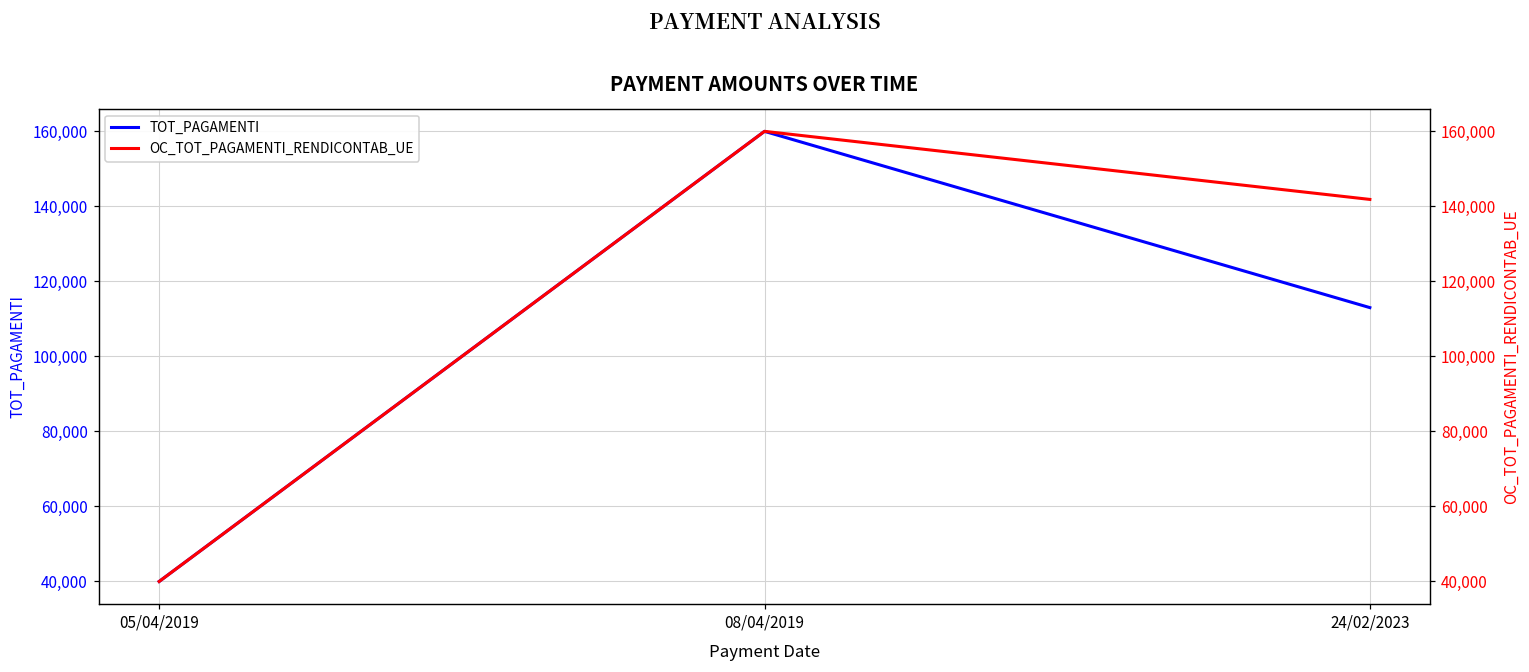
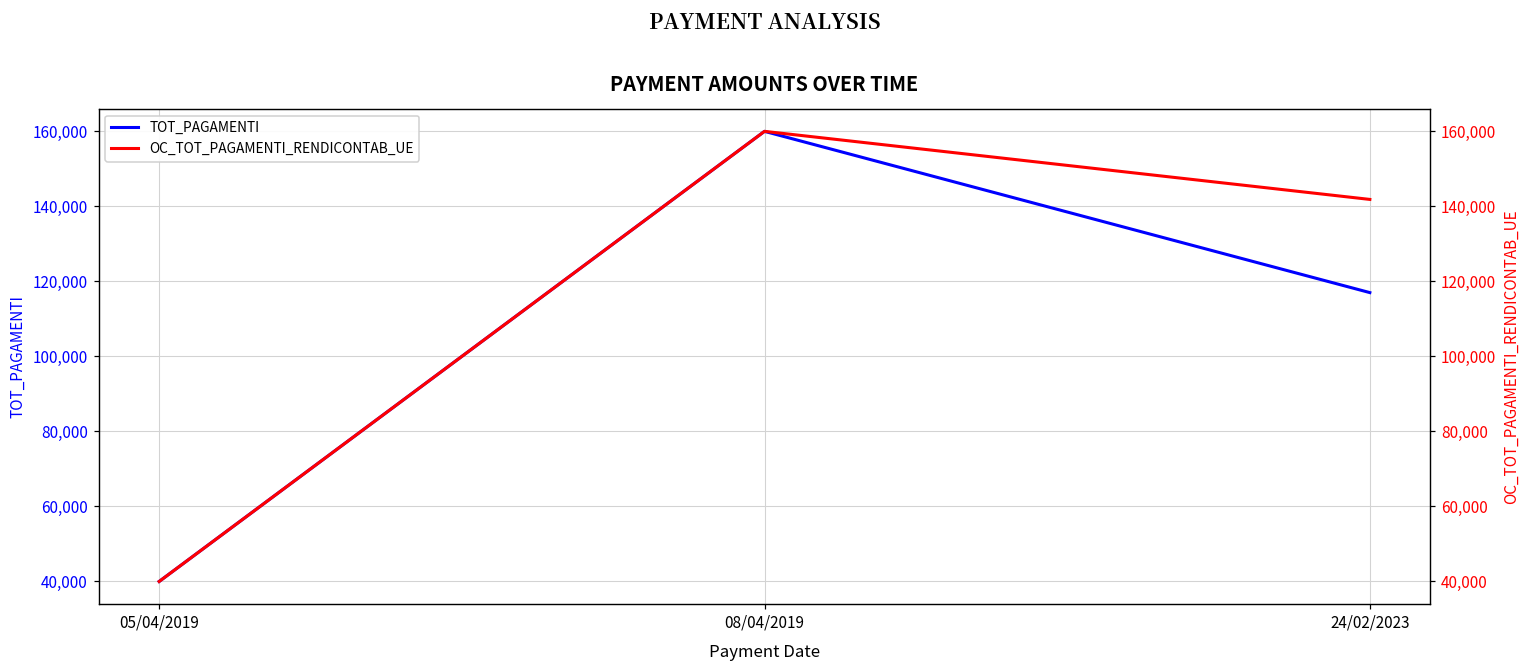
TOT_PAGAMENTI, 24/02/2023: 113,000 -> 117,000
